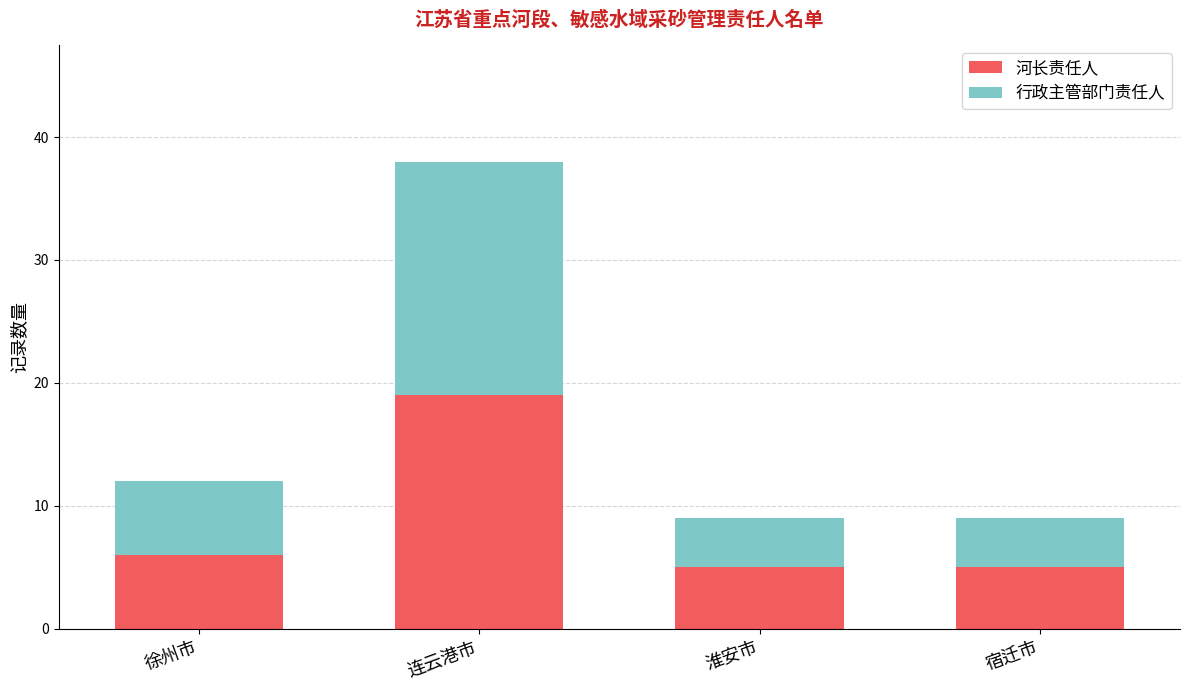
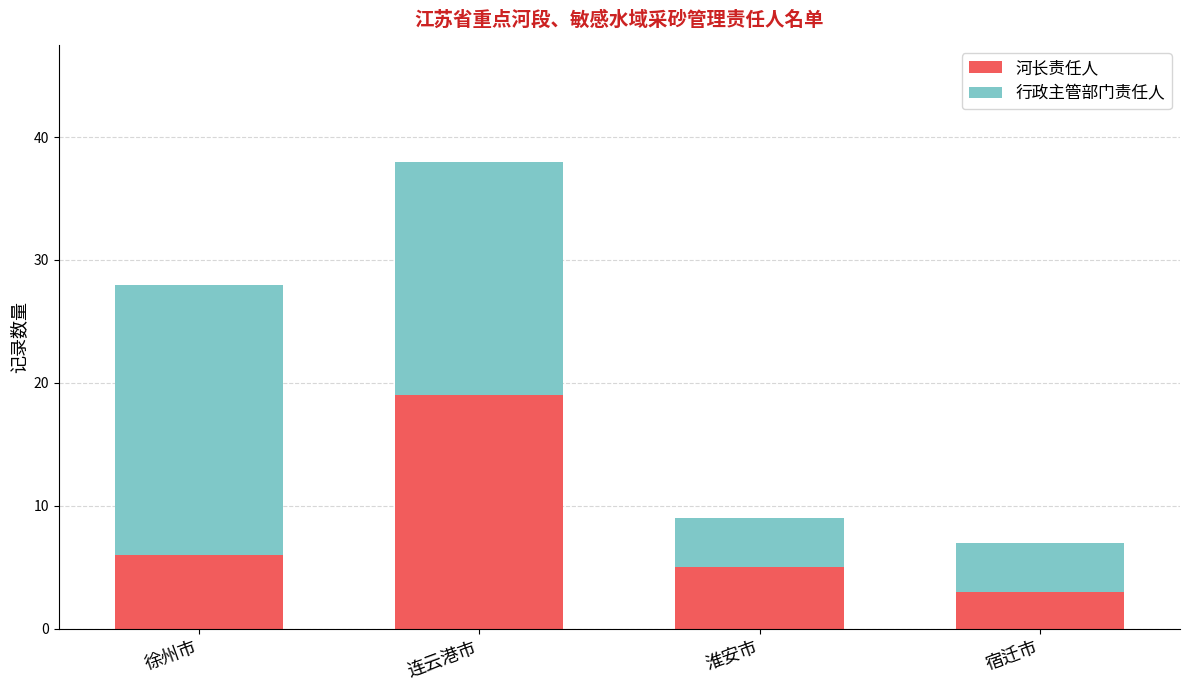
行政主管部门责任人, 徐州市: 6 -> 22
河长责任人, 宿迁市: 5 -> 3
